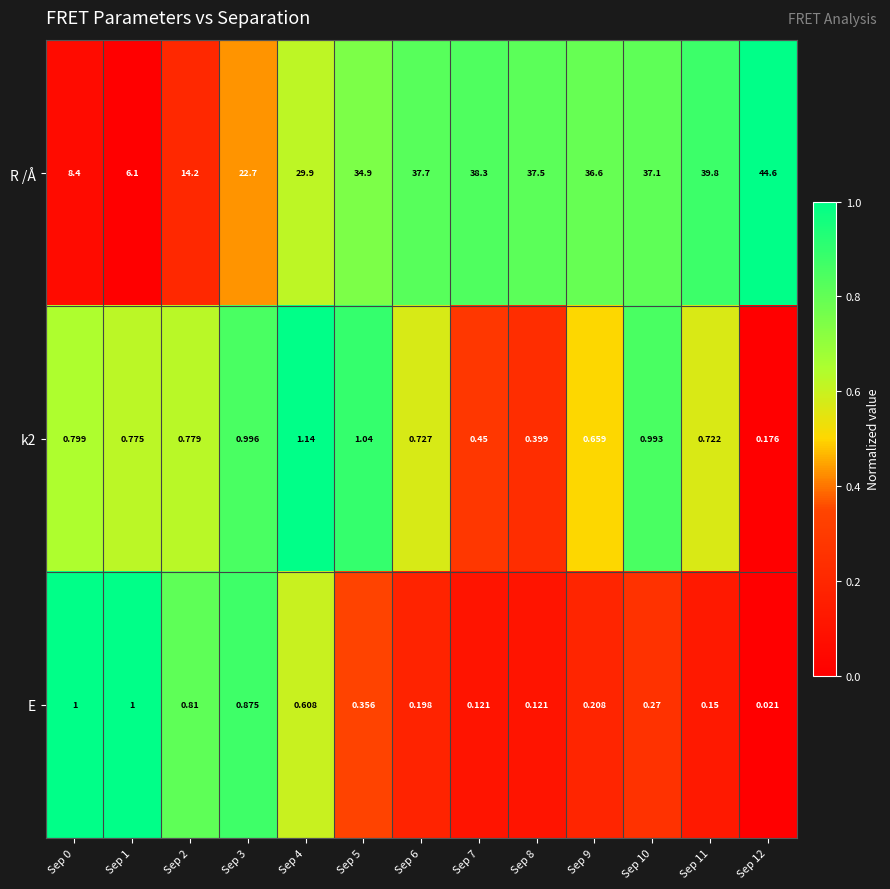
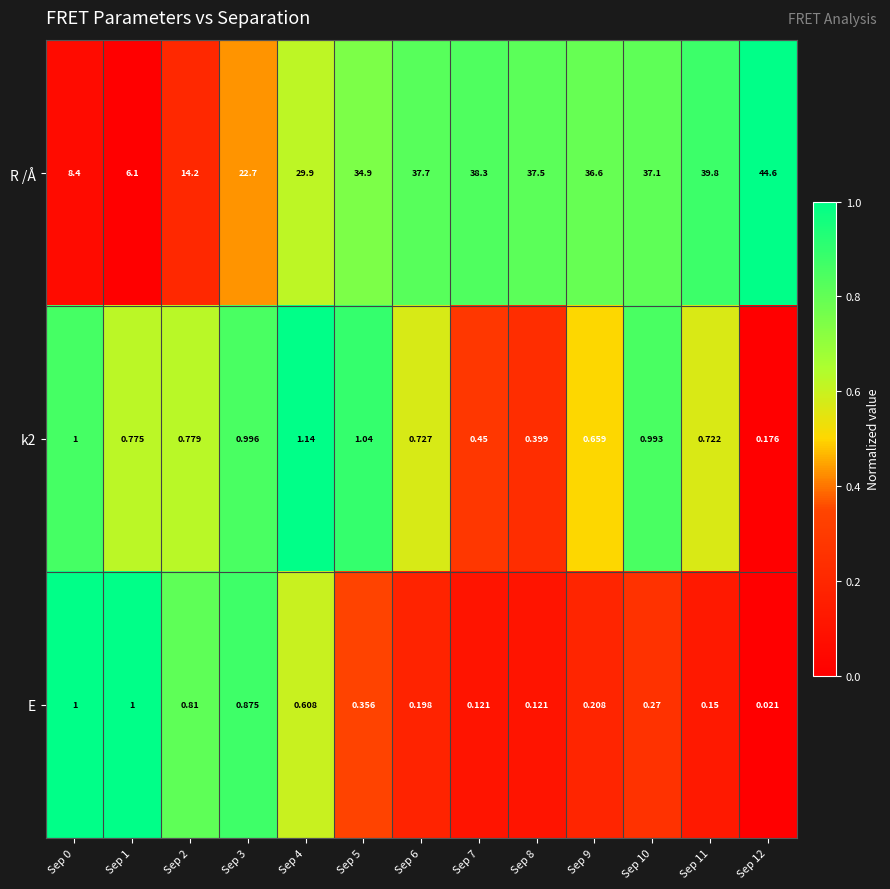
k2, Sep 0: 0.799 -> 1
